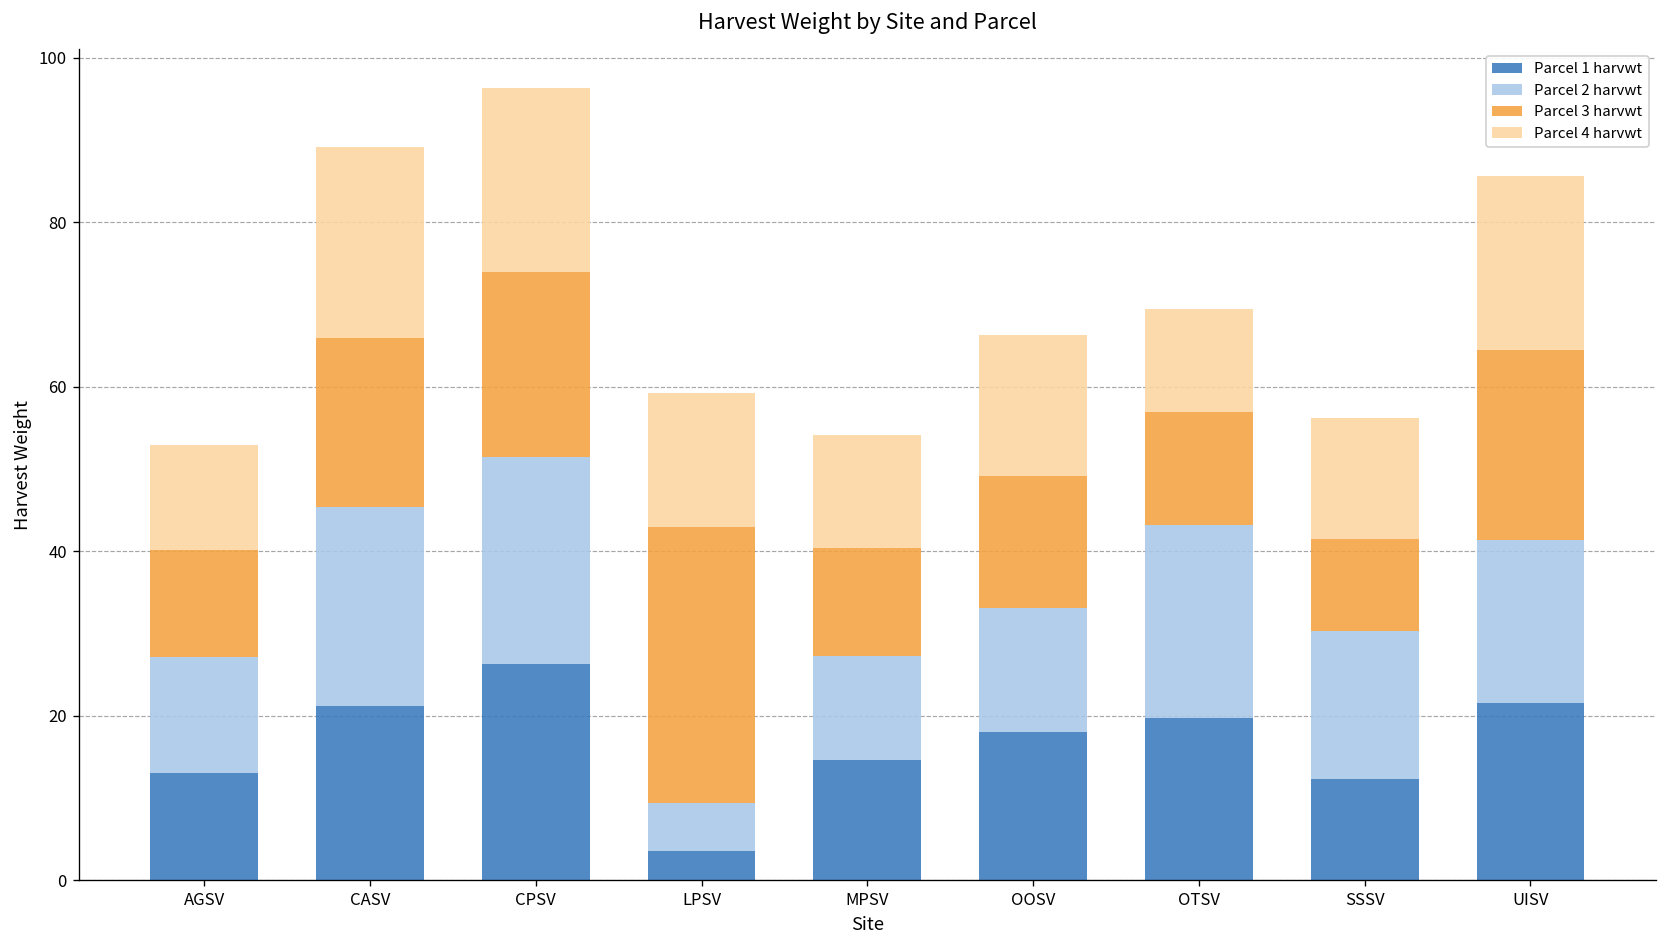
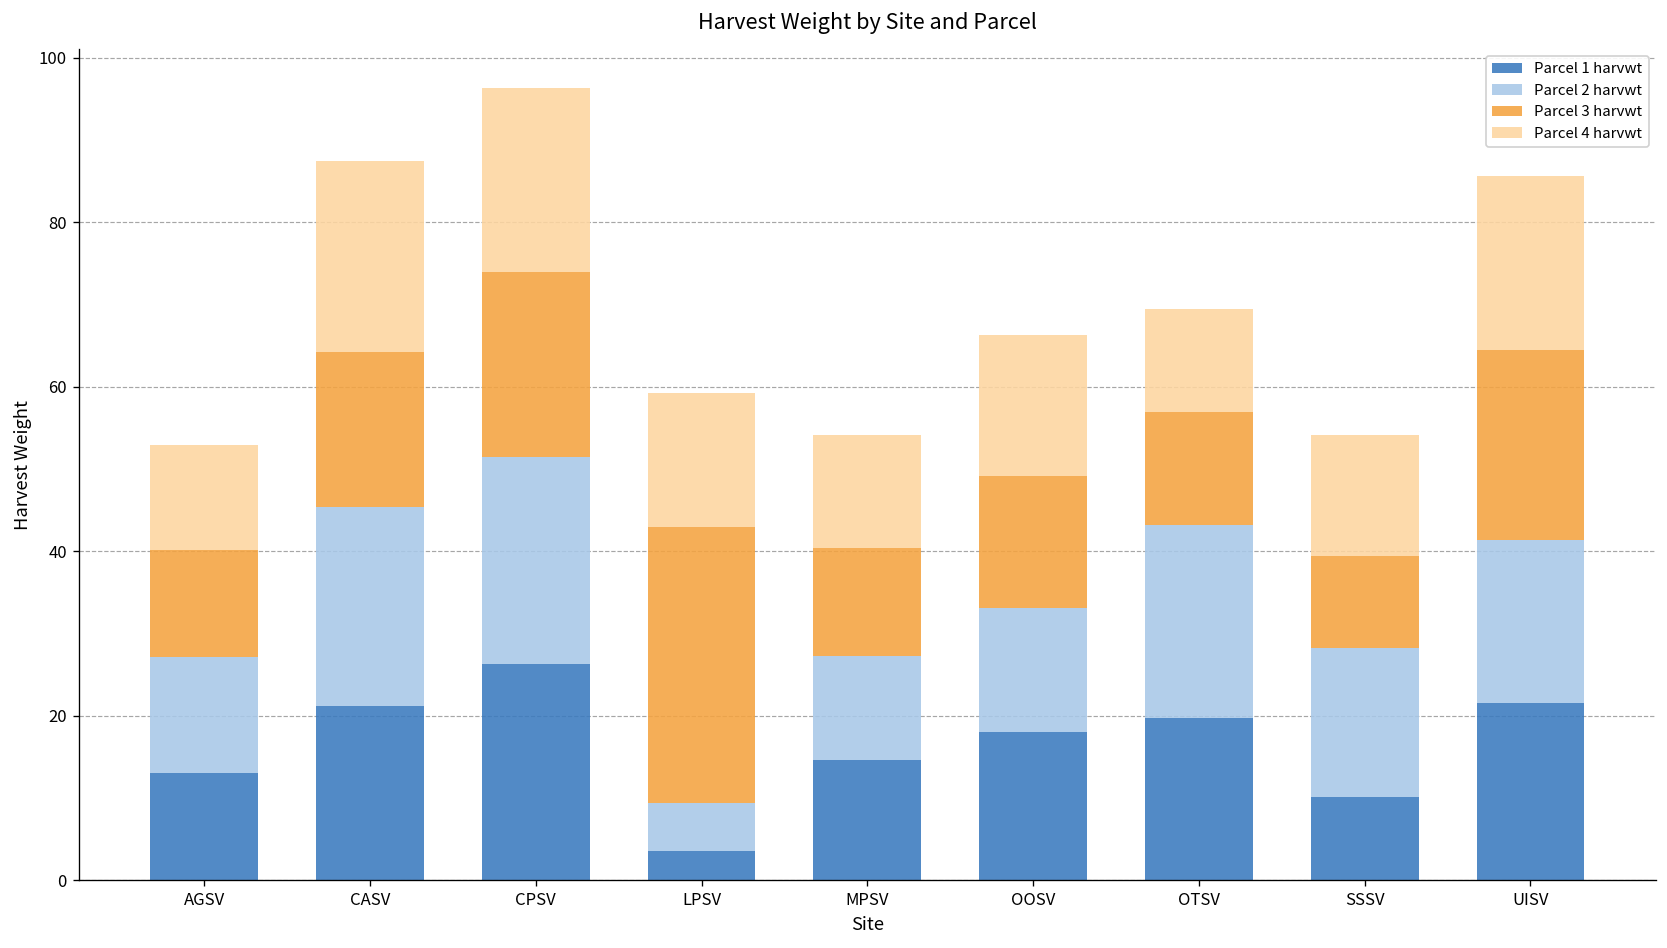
Parcel 3 harvwt, CASV: 21 -> 19
Parcel 1 harvwt, SSSV: 12 -> 10
